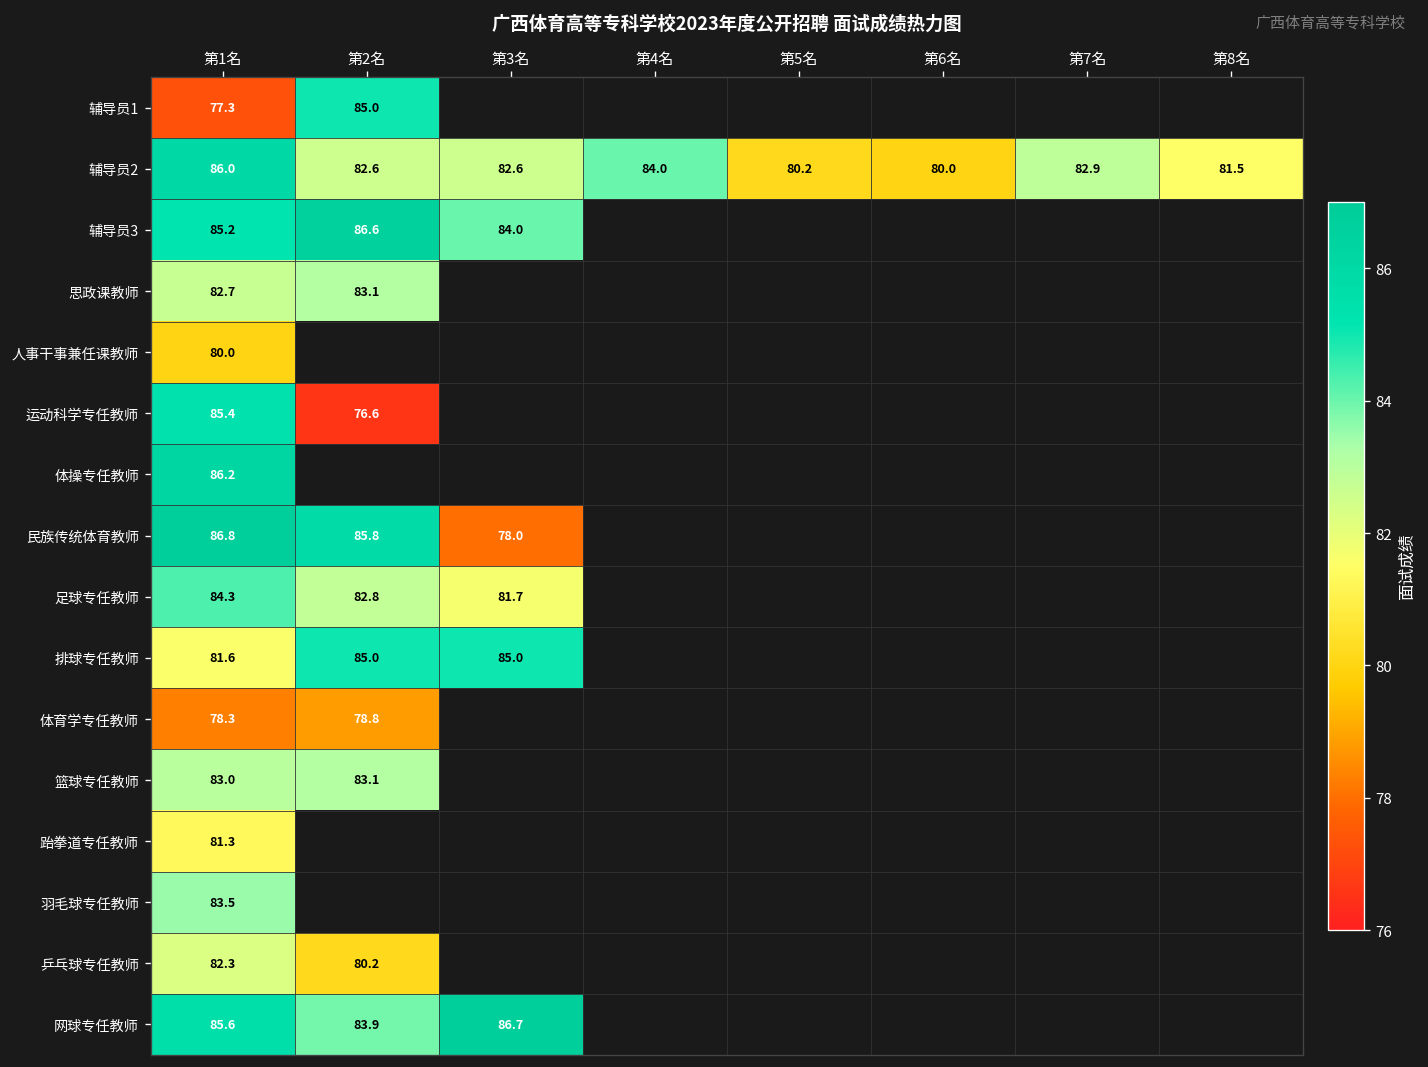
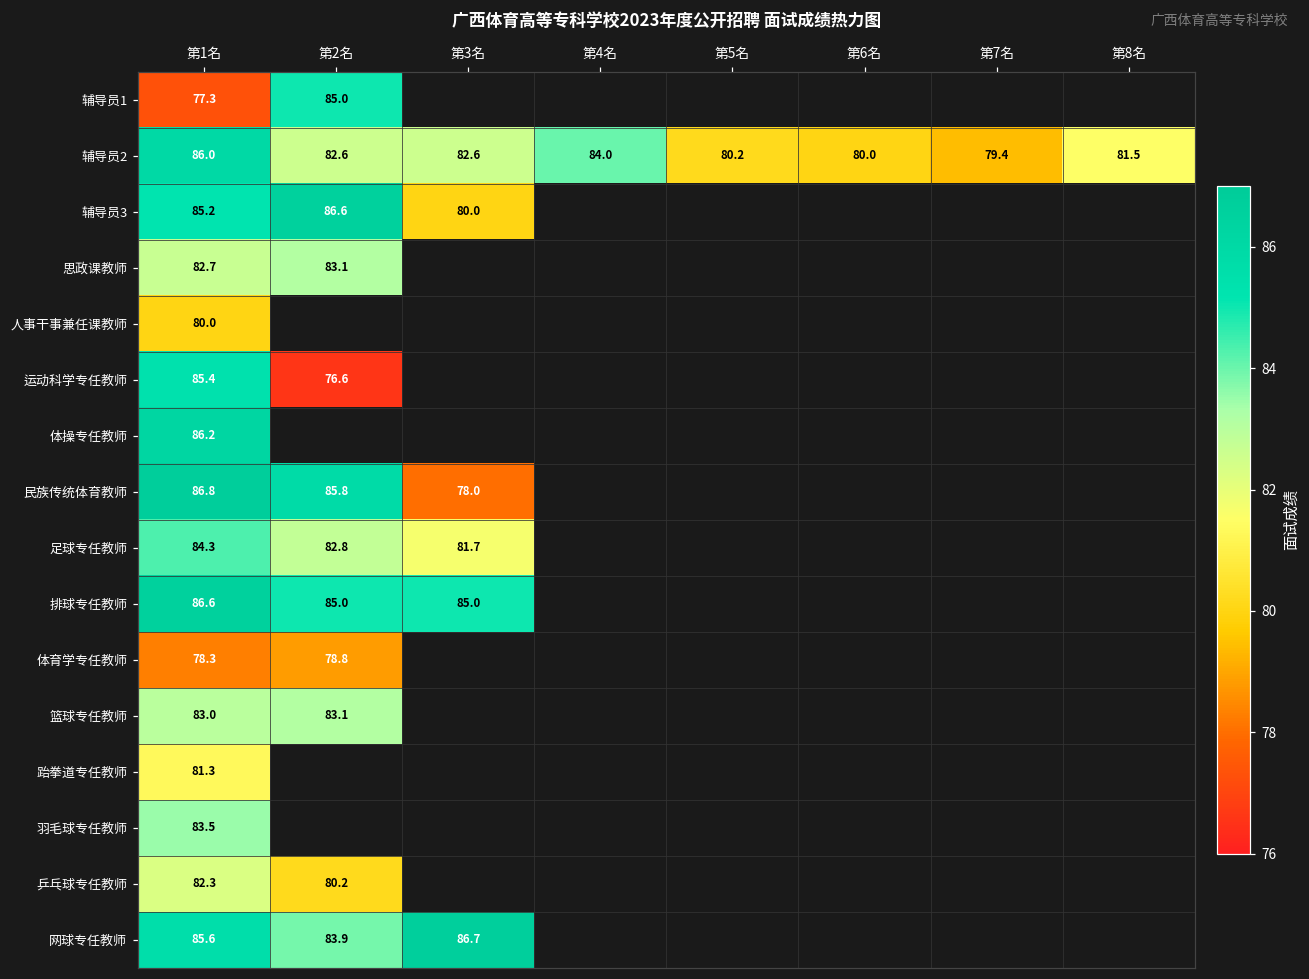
辅导员2, 第7名: 82.9 -> 79.4
辅导员3, 第3名: 84.0 -> 80.0
排球专任教师, 第1名: 81.6 -> 86.6
